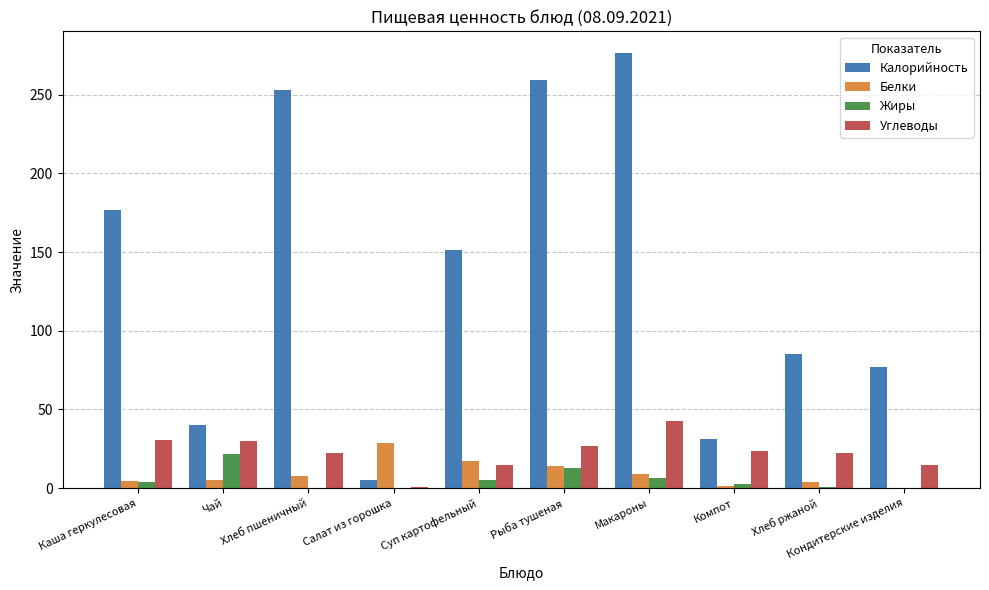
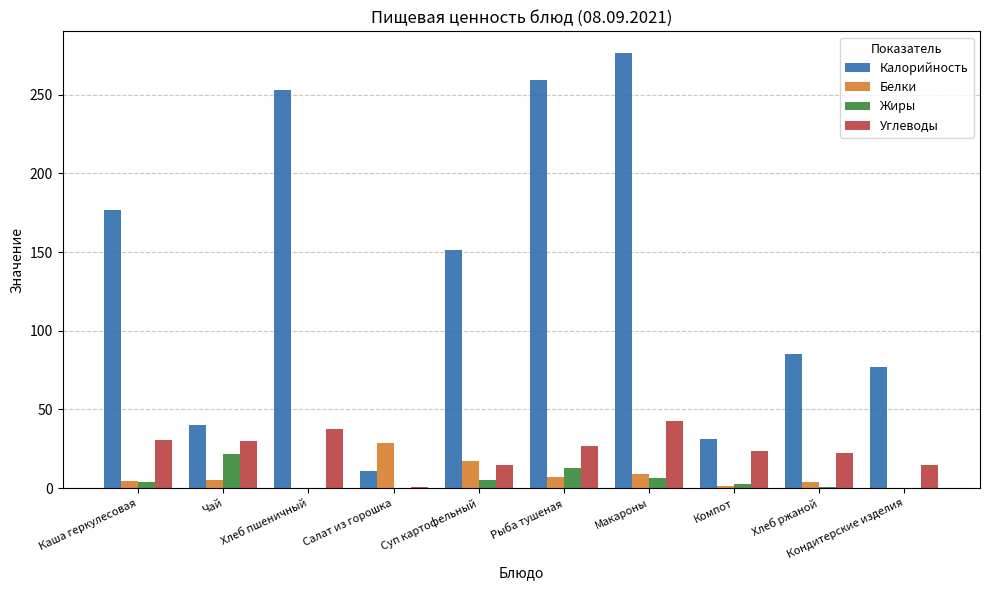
Белки, Хлеб пшеничный: 8 -> 0
Углеводы, Хлеб пшеничный: 22 -> 38
Калорийность, Салат из горошка: 5 -> 11
Белки, Рыба тушеная: 14 -> 7
